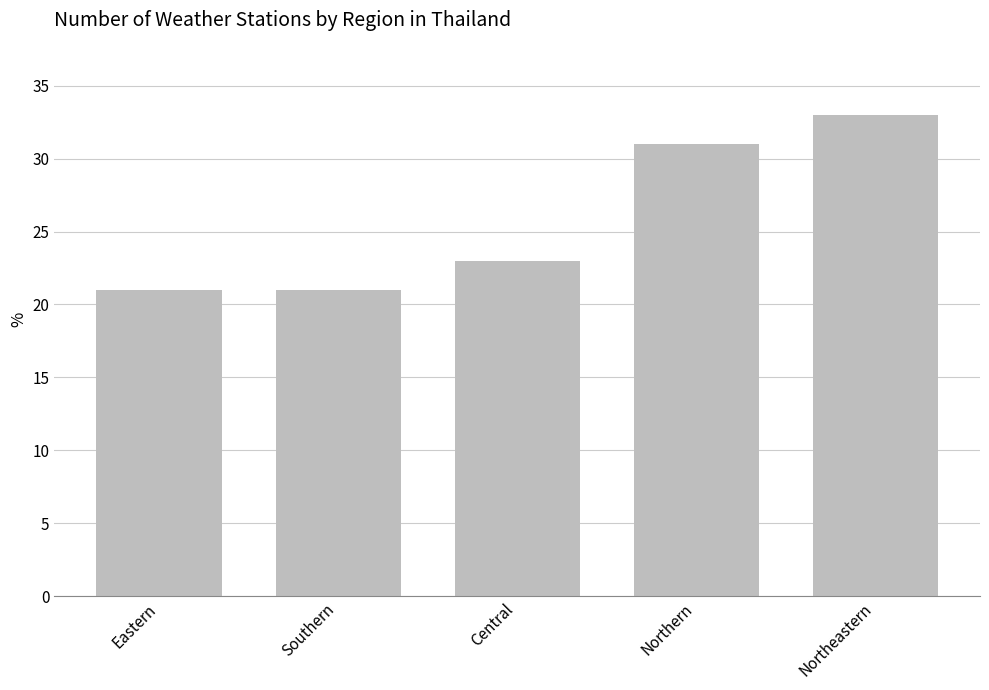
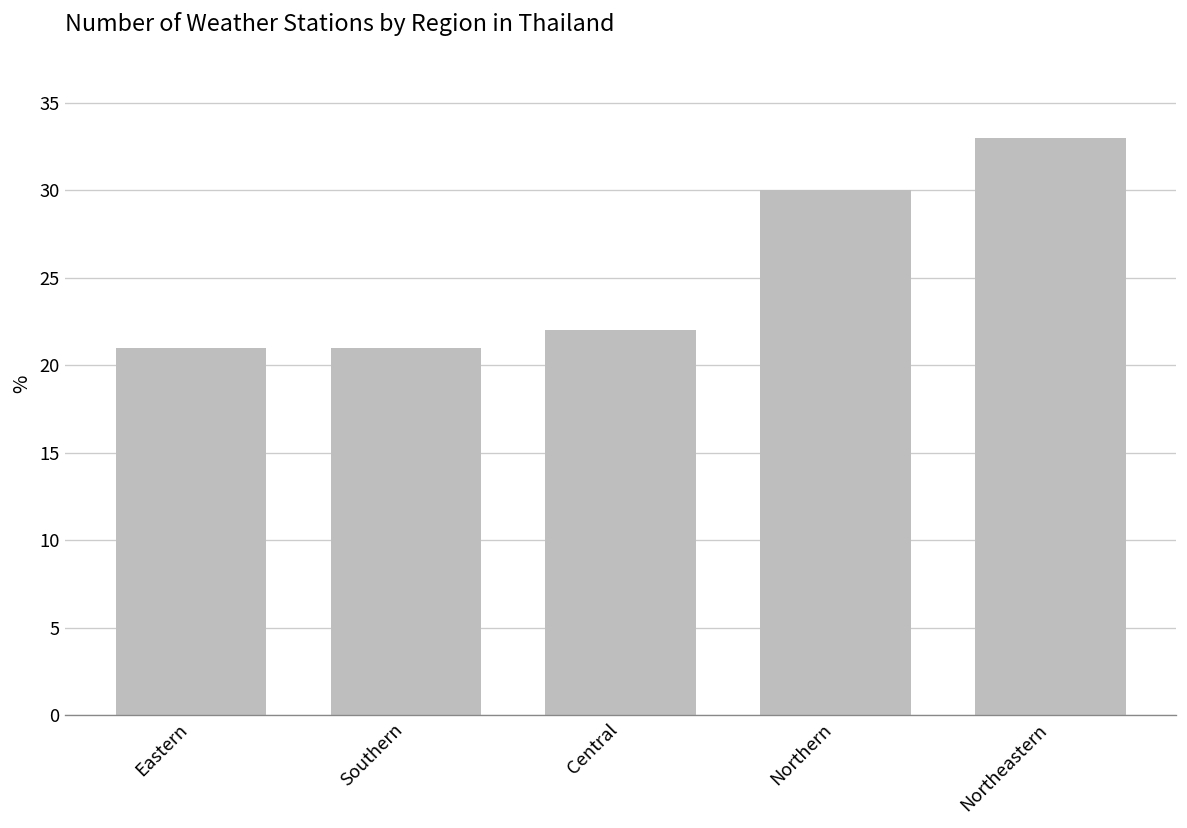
Central: 23 -> 22
Northern: 31 -> 30
